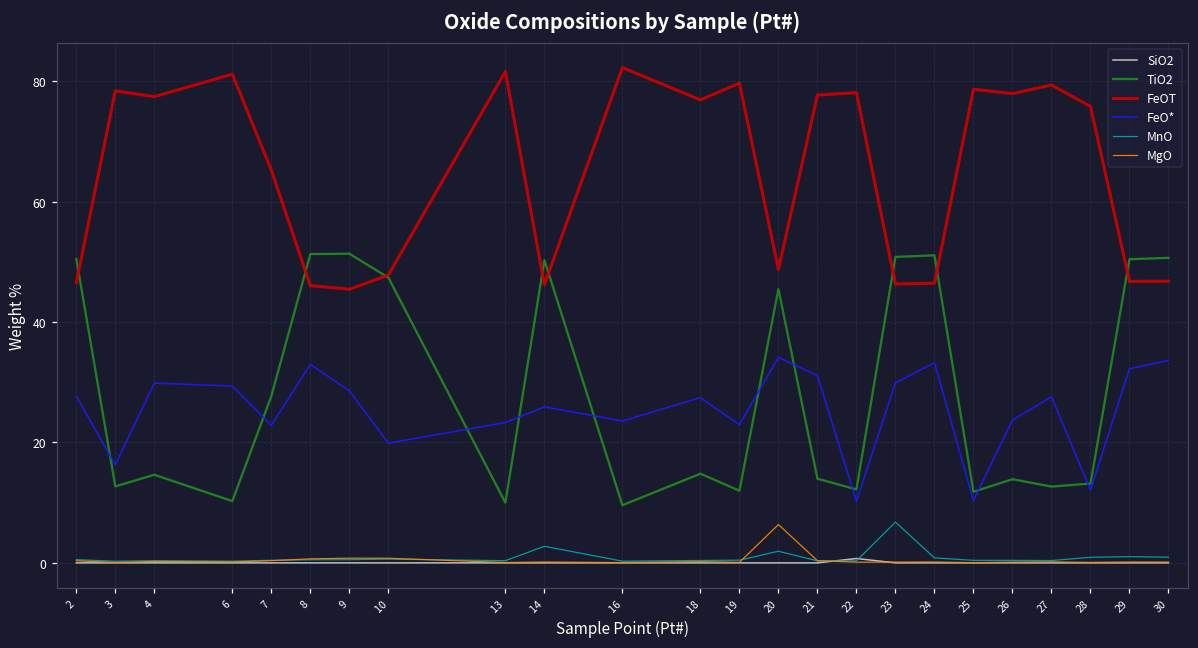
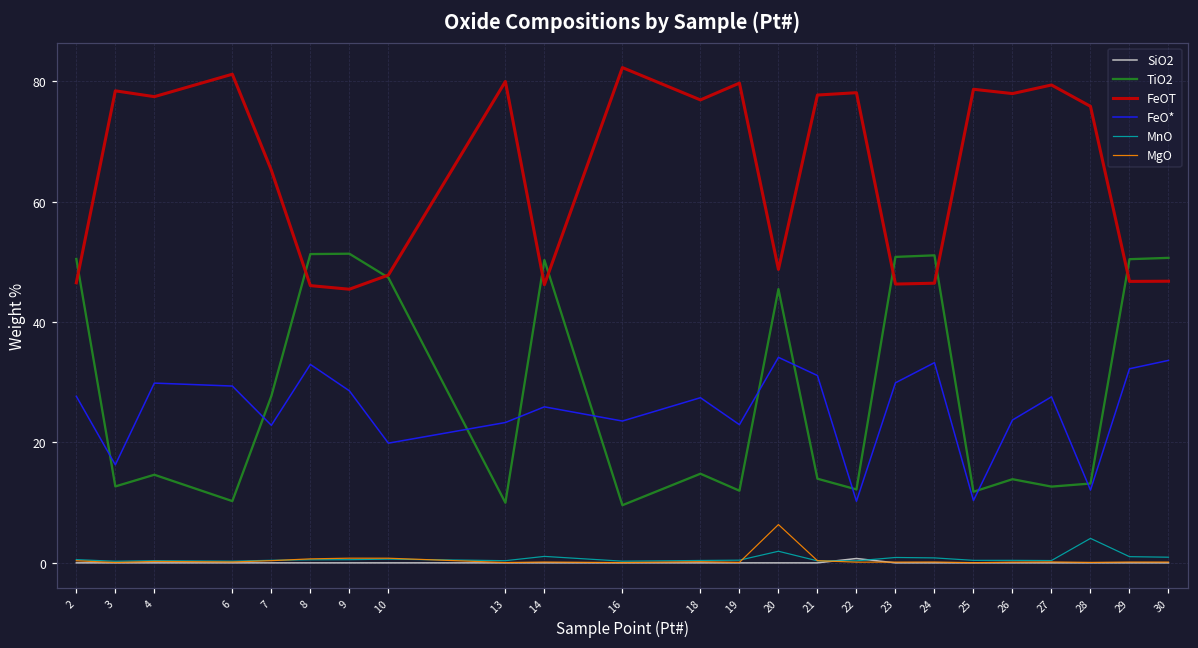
FeOT, 13: 82 -> 80
MnO, 14: 3 -> 1
MnO, 23: 7 -> 1
MnO, 28: 1 -> 4
